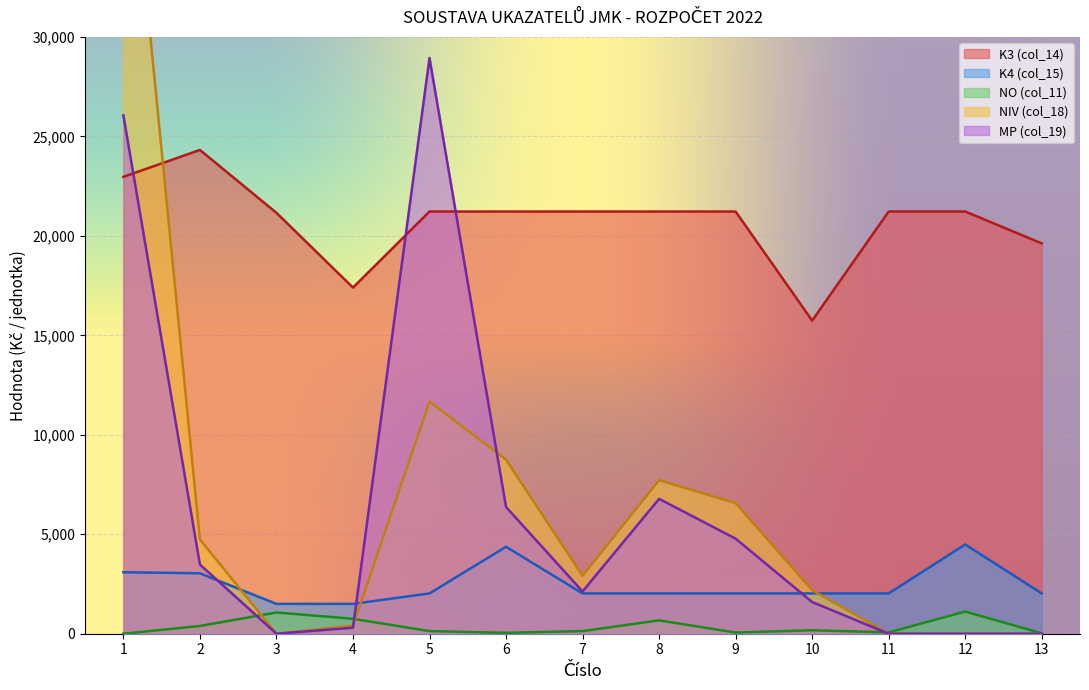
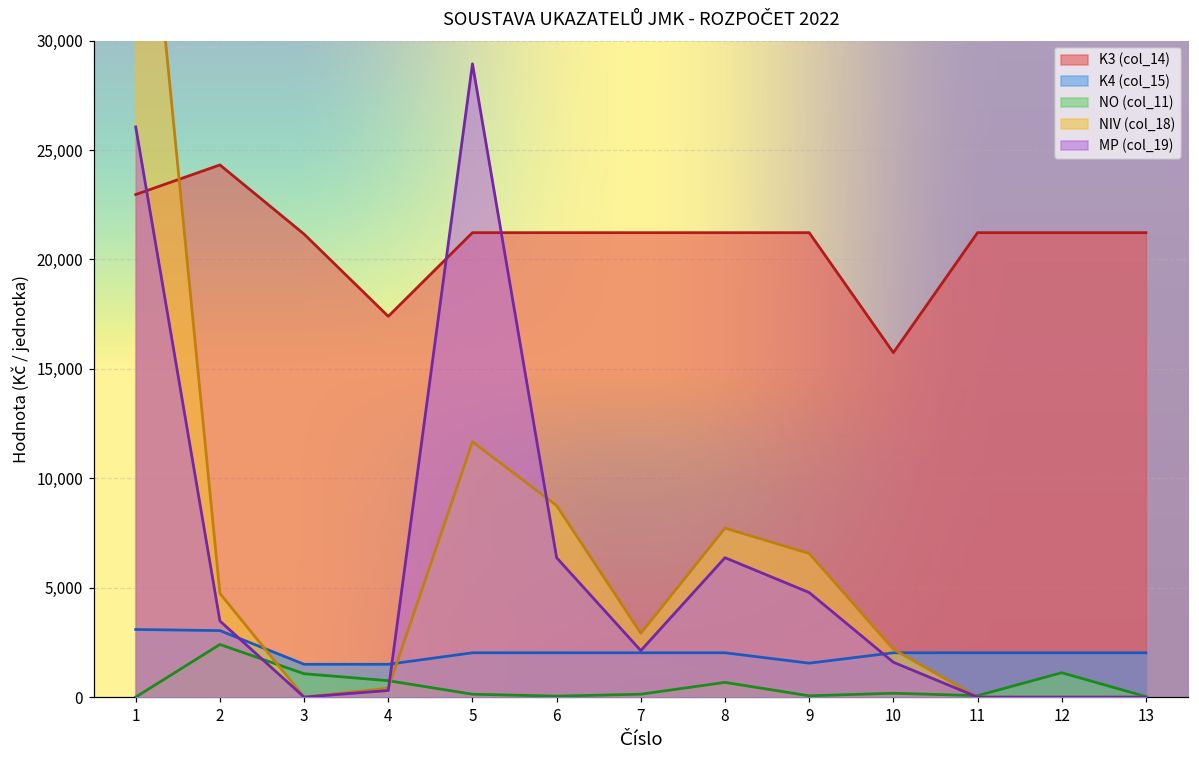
NO (col_11), 2: 400 -> 2,400
K4 (col_15), 6: 4,400 -> 2,000
MP (col_19), 8: 6,800 -> 6,400
K4 (col_15), 9: 2,000 -> 1,600
K4 (col_15), 12: 4,500 -> 2,000
K3 (col_14), 13: 19,600 -> 21,200
